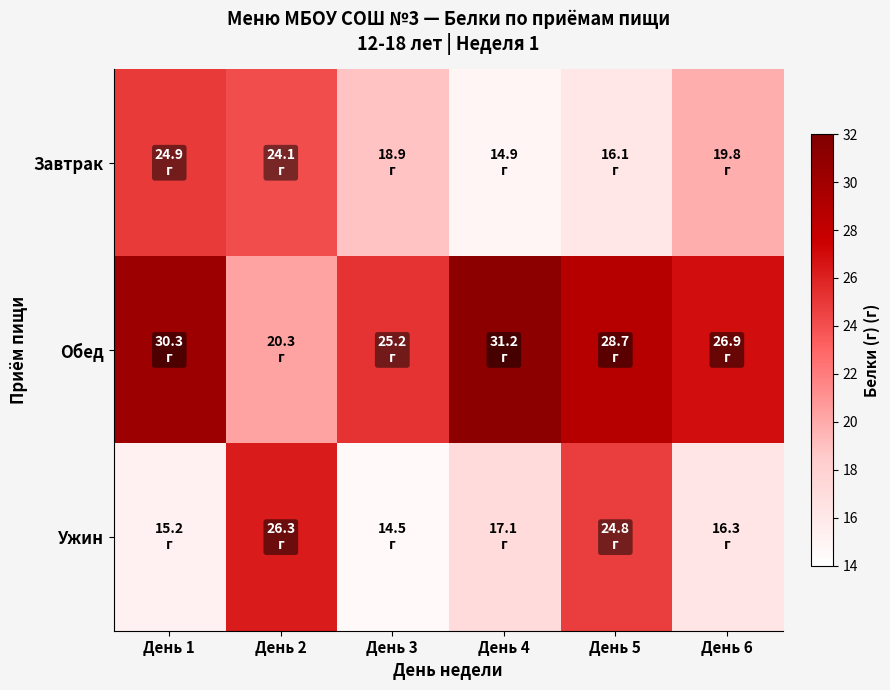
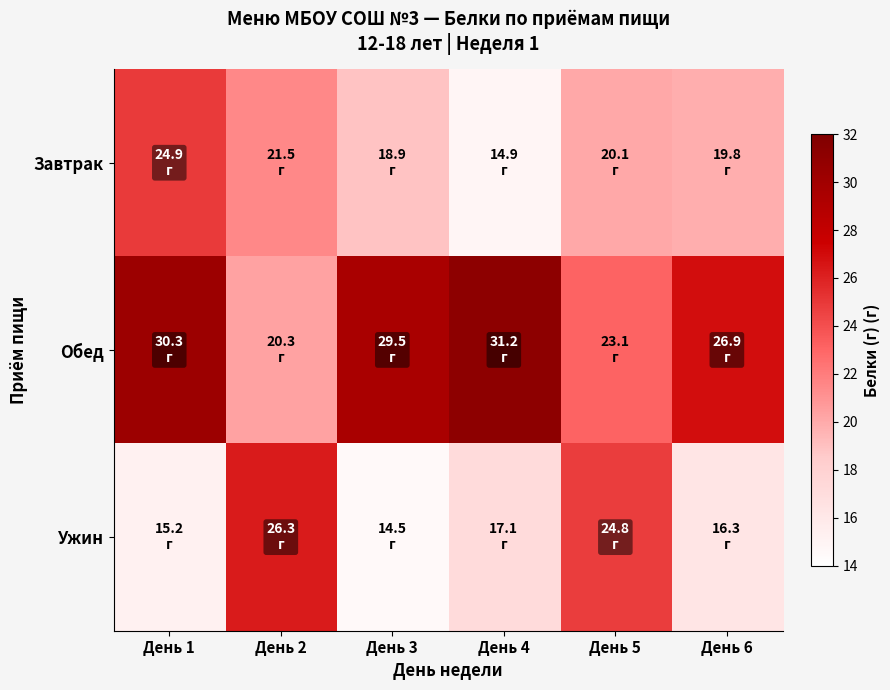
Завтрак, День 2: 24.1 -> 21.5
Завтрак, День 5: 16.1 -> 20.1
Обед, День 3: 25.2 -> 29.5
Обед, День 5: 28.7 -> 23.1
